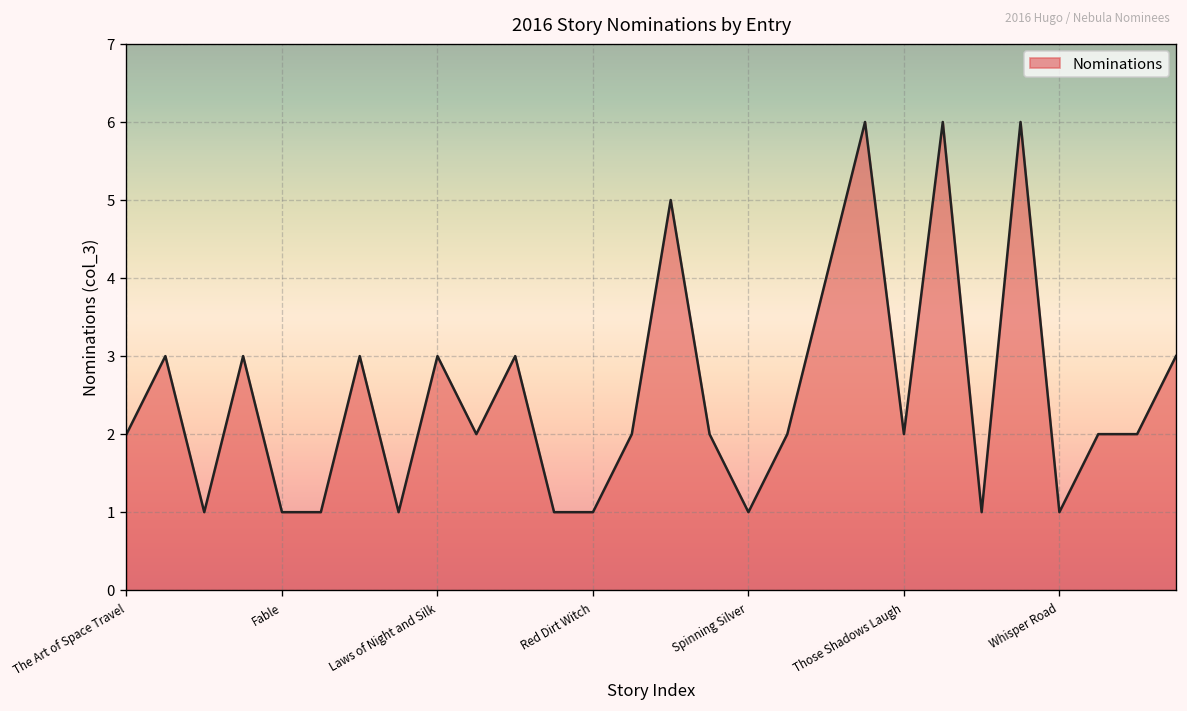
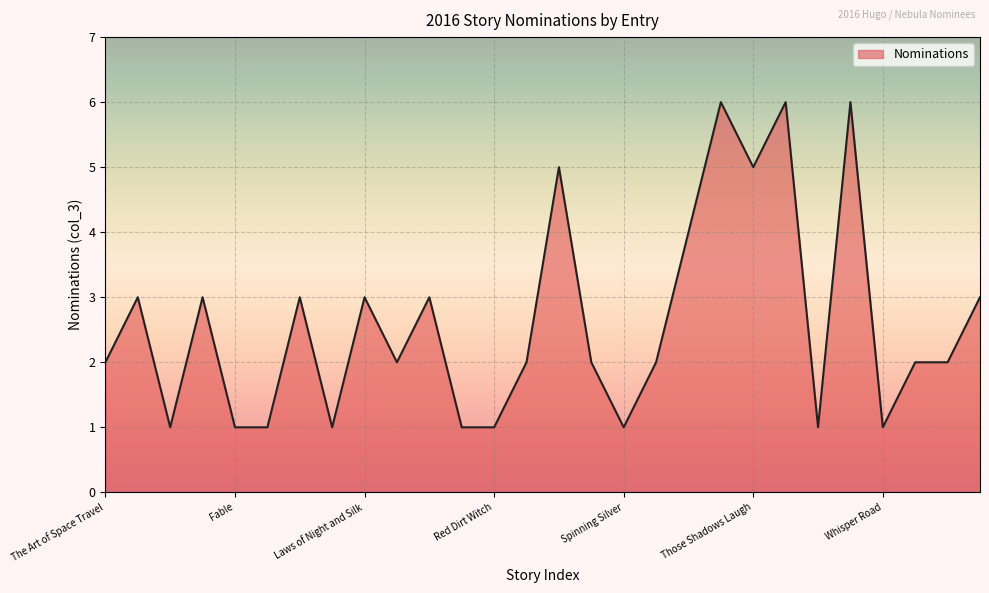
Those Shadows Laugh: 2 -> 5
